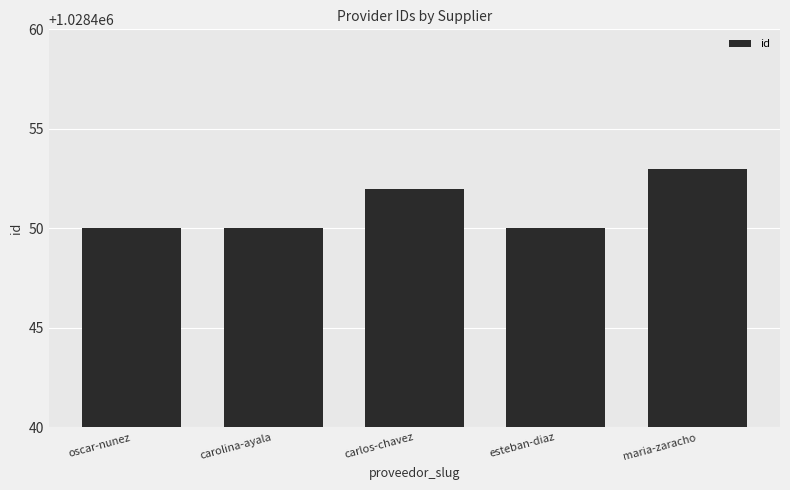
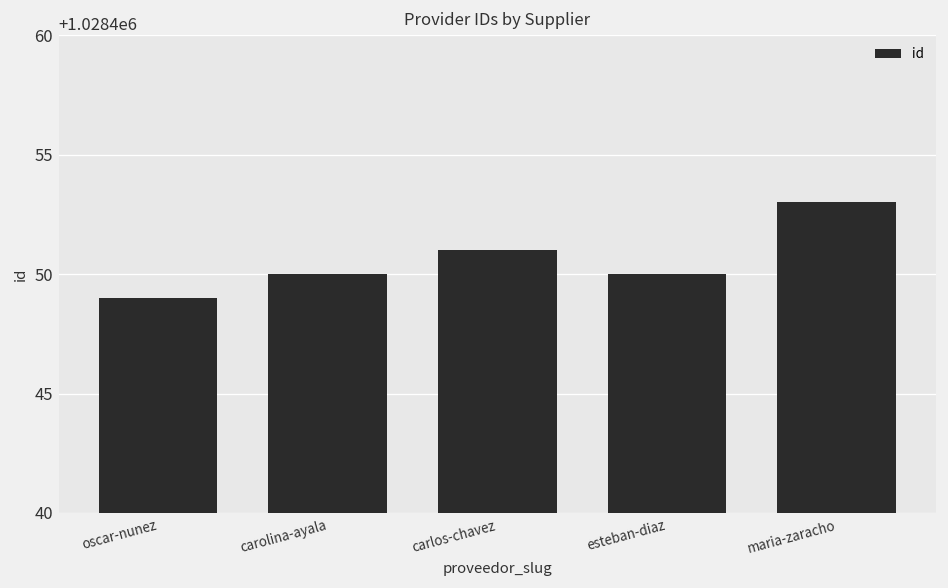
oscar-nunez: 1028450 -> 1028449
carlos-chavez: 1028452 -> 1028451
